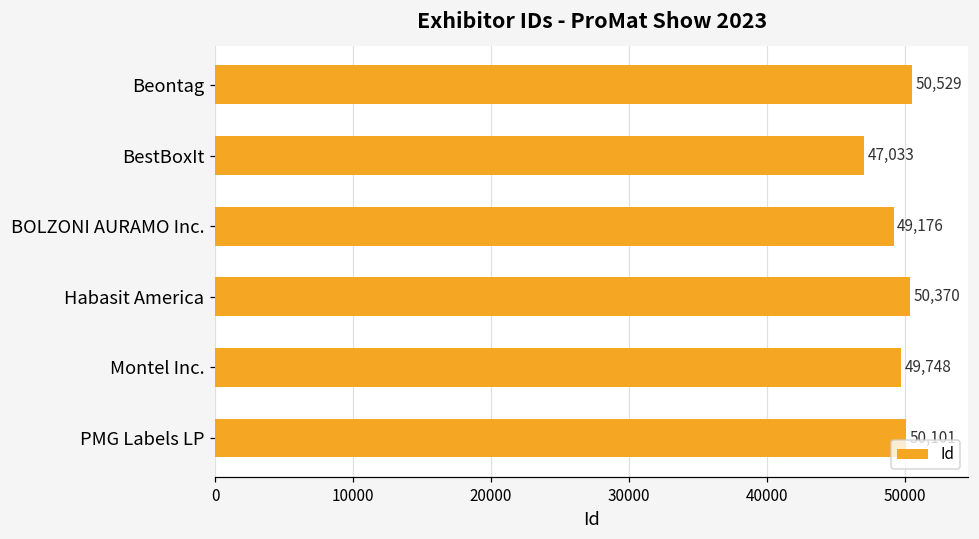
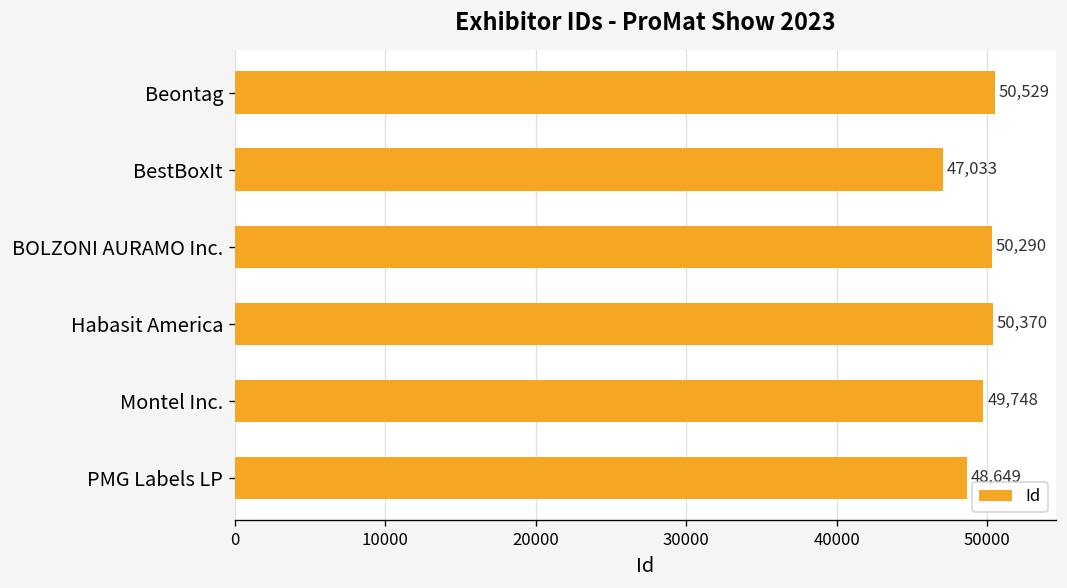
BOLZONI AURAMO Inc.: 49,176 -> 50,290
PMG Labels LP: 50,101 -> 48,649
